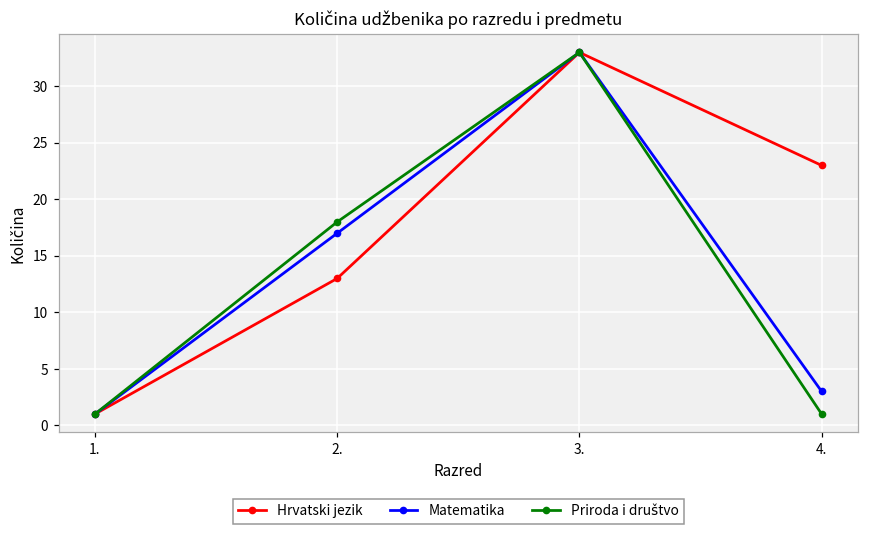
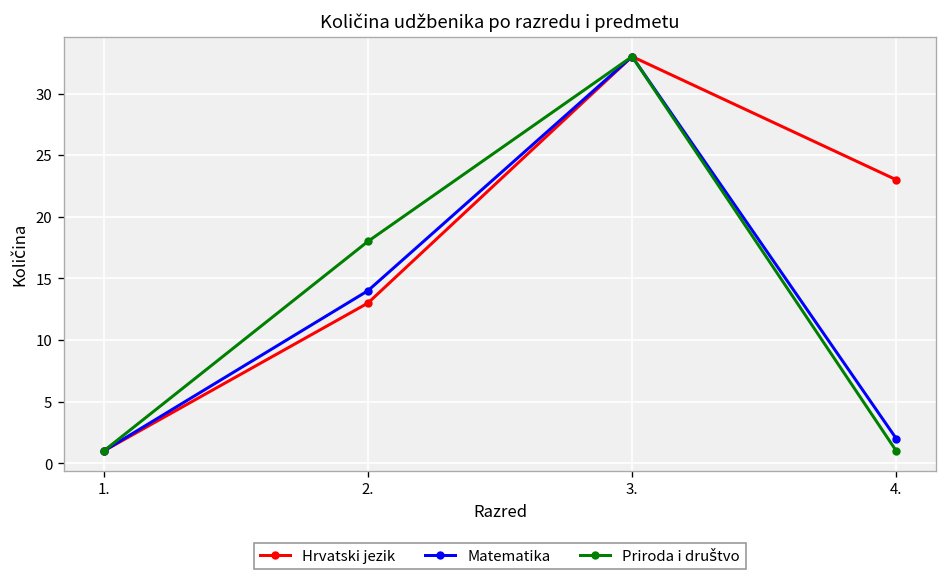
Matematika, 2.: 17 -> 14
Matematika, 4.: 3 -> 2
